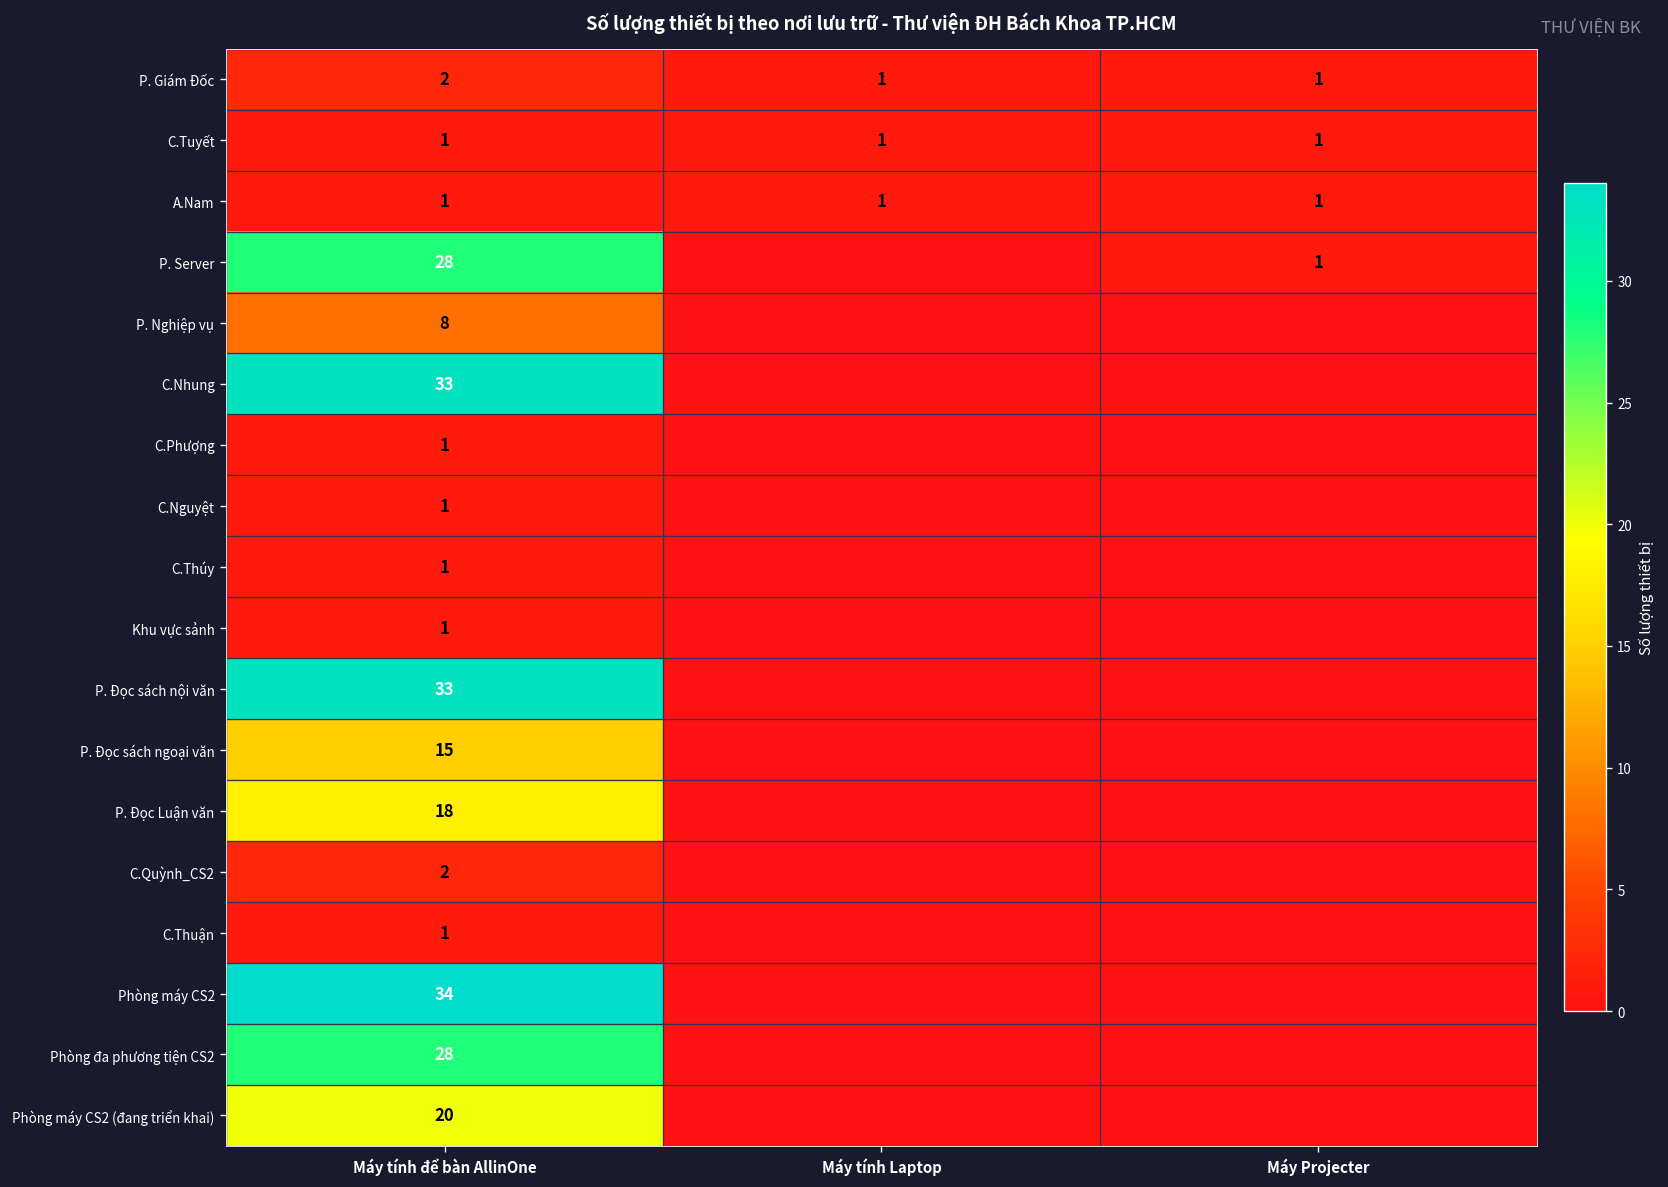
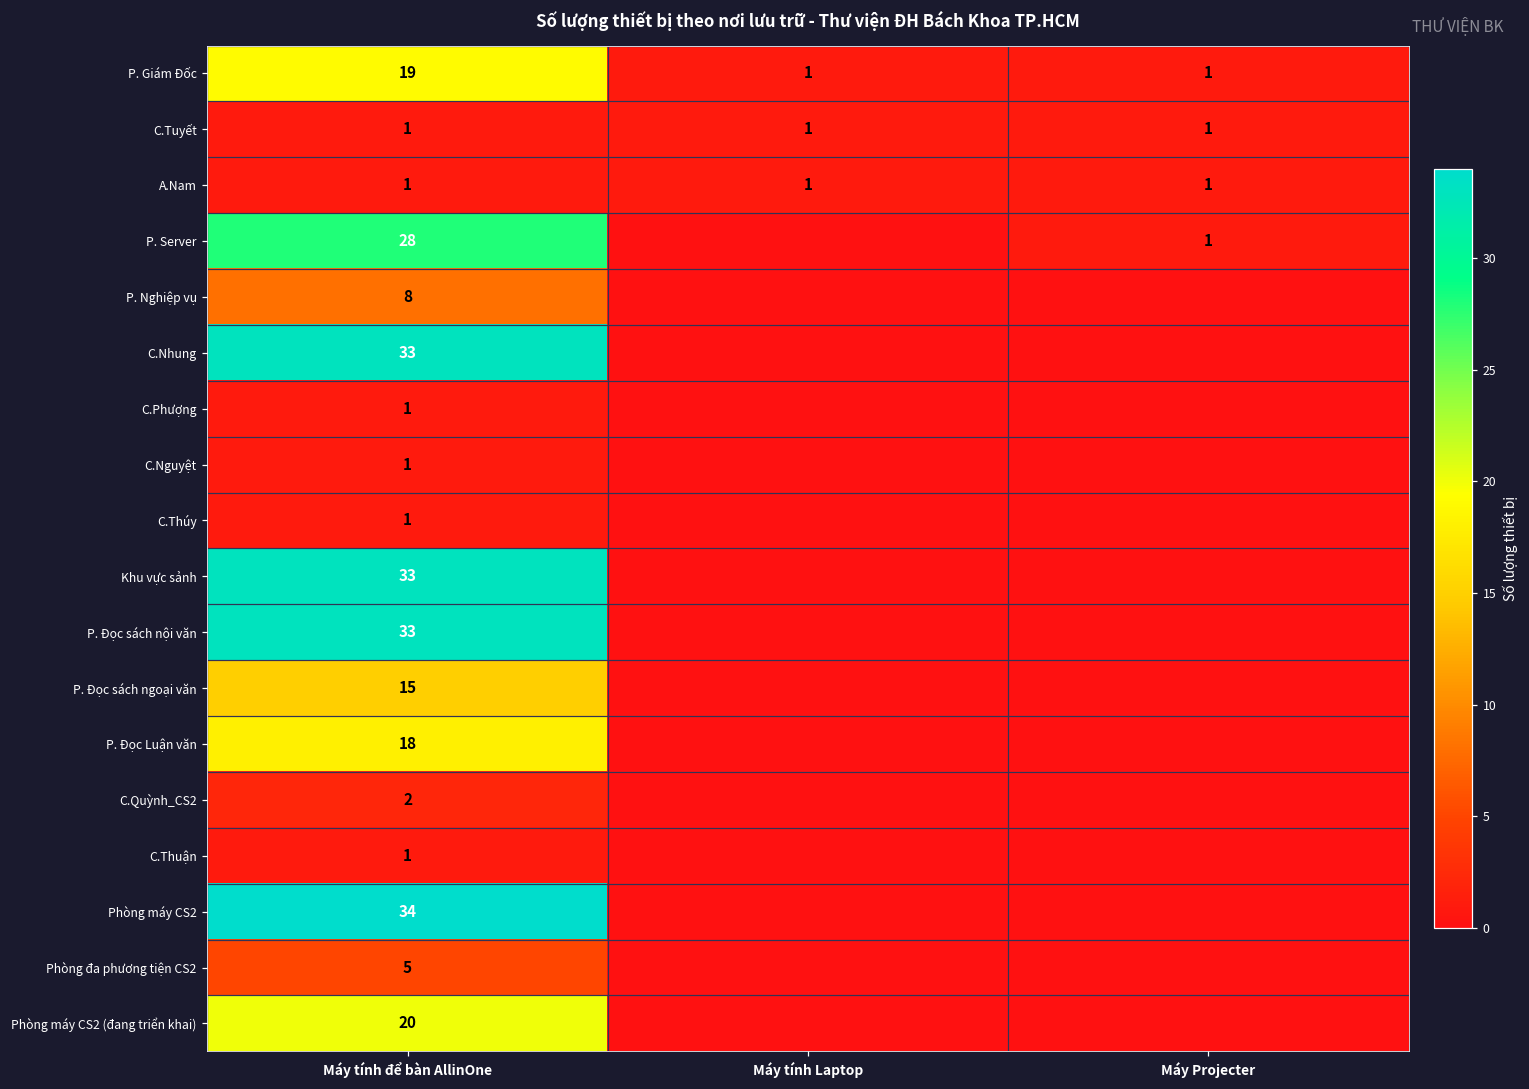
P. Giám Đốc, Máy tính để bàn AllinOne: 2 -> 19
Khu vực sảnh, Máy tính để bàn AllinOne: 1 -> 33
Phòng đa phương tiện CS2, Máy tính để bàn AllinOne: 28 -> 5
